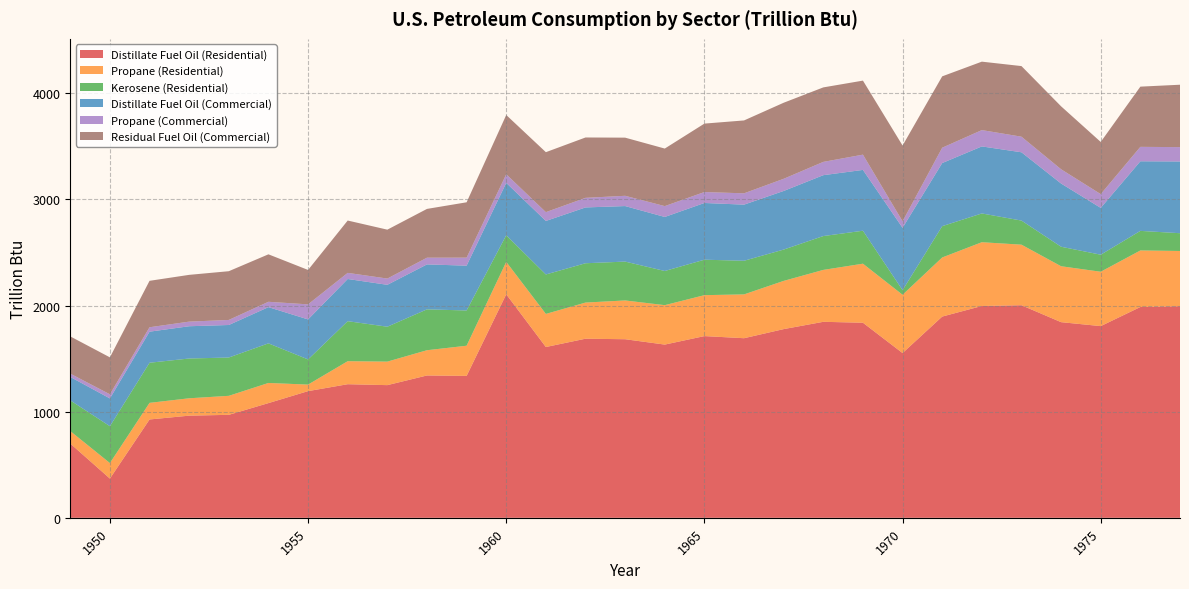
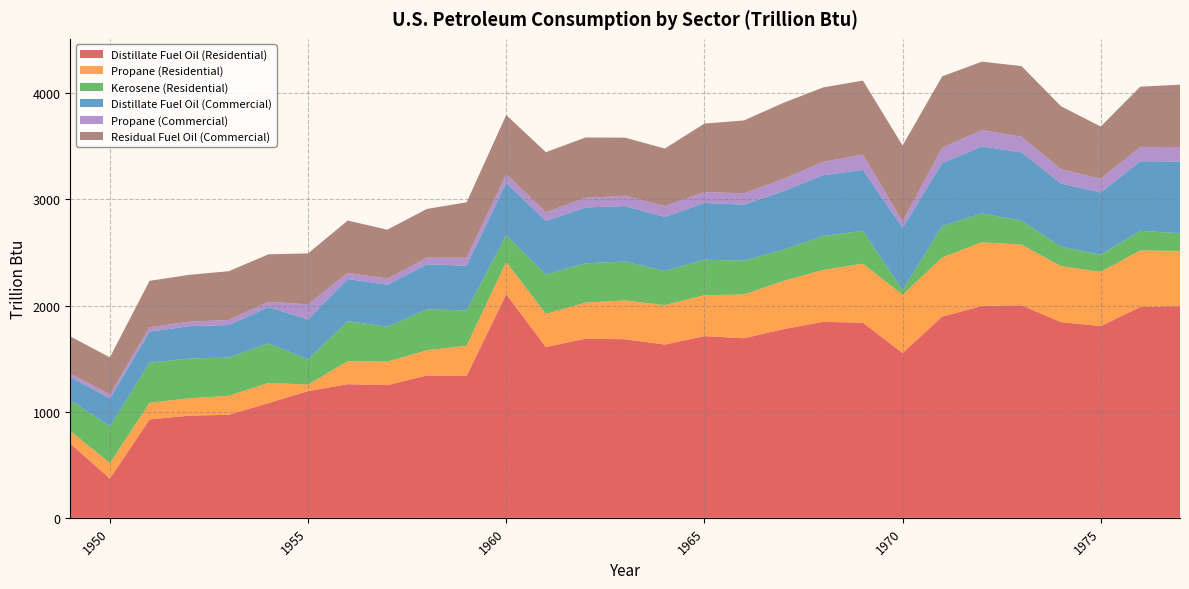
Residual Fuel Oil (Commercial), 1955: 320 -> 480
Distillate Fuel Oil (Commercial), 1975: 440 -> 590
